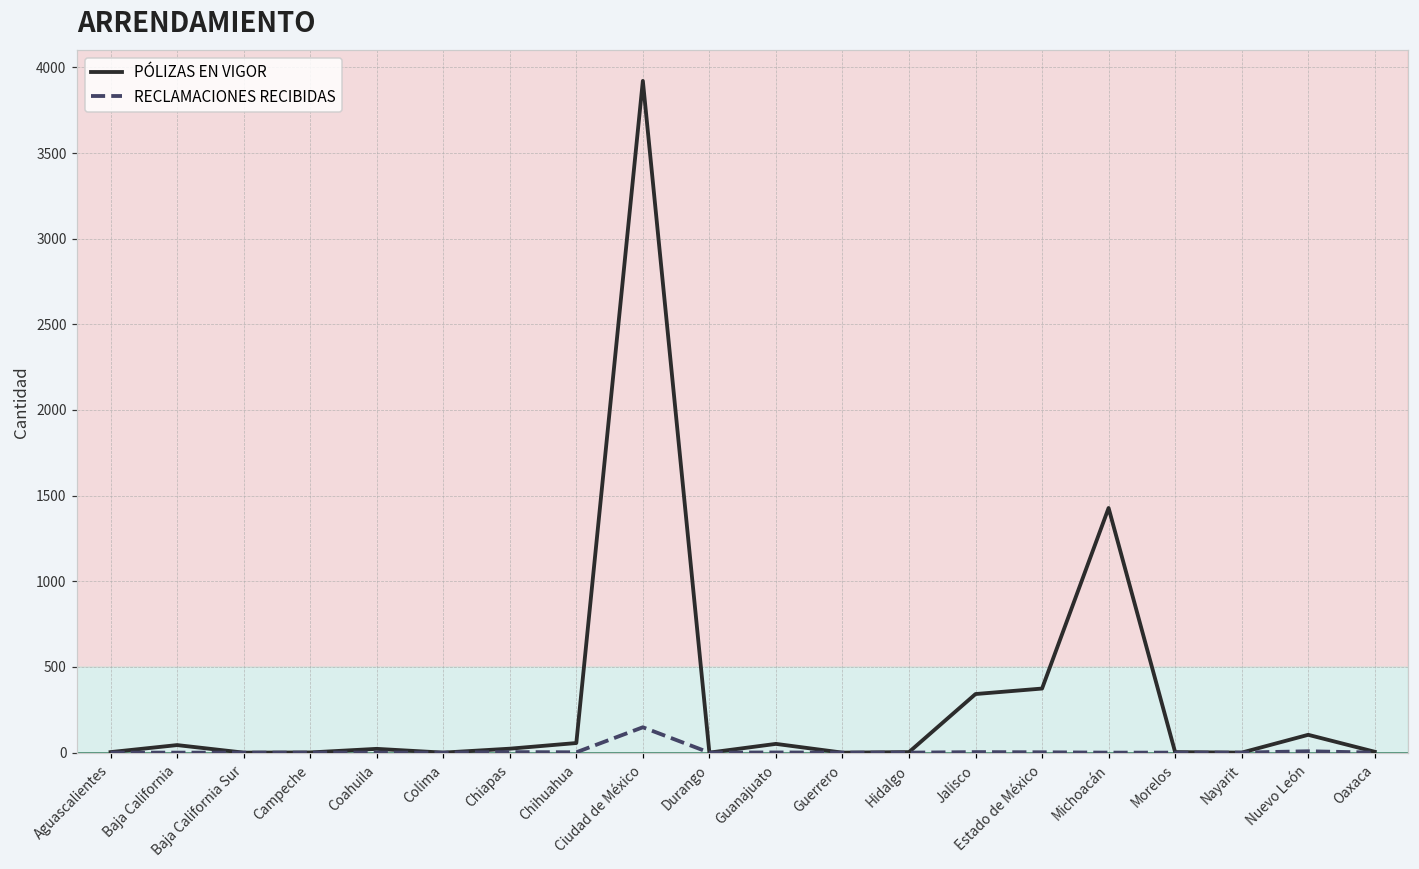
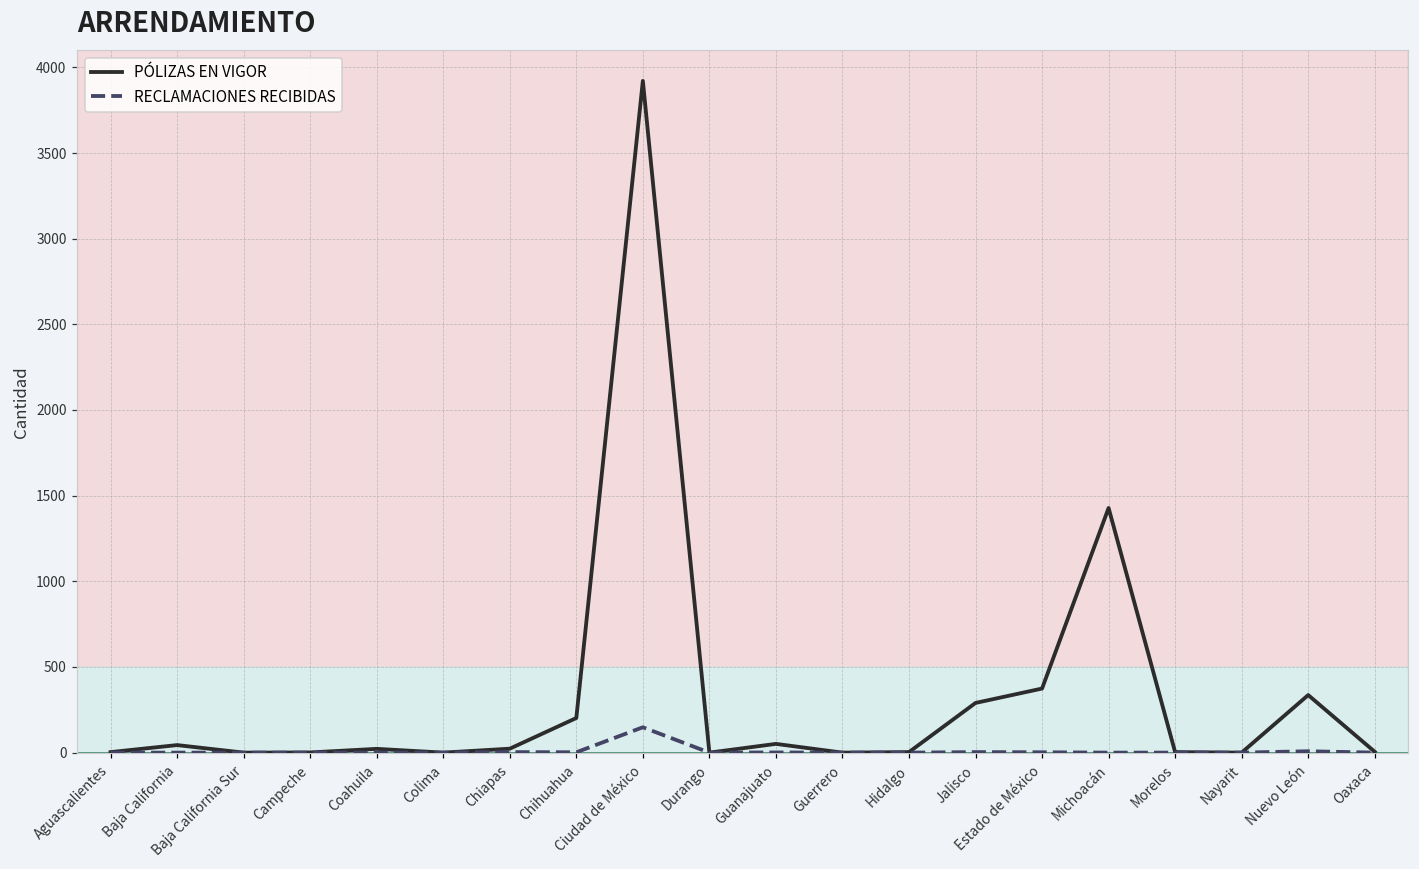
PÓLIZAS EN VIGOR, Chihuahua: 60 -> 200
PÓLIZAS EN VIGOR, Jalisco: 340 -> 290
PÓLIZAS EN VIGOR, Nuevo León: 100 -> 340
